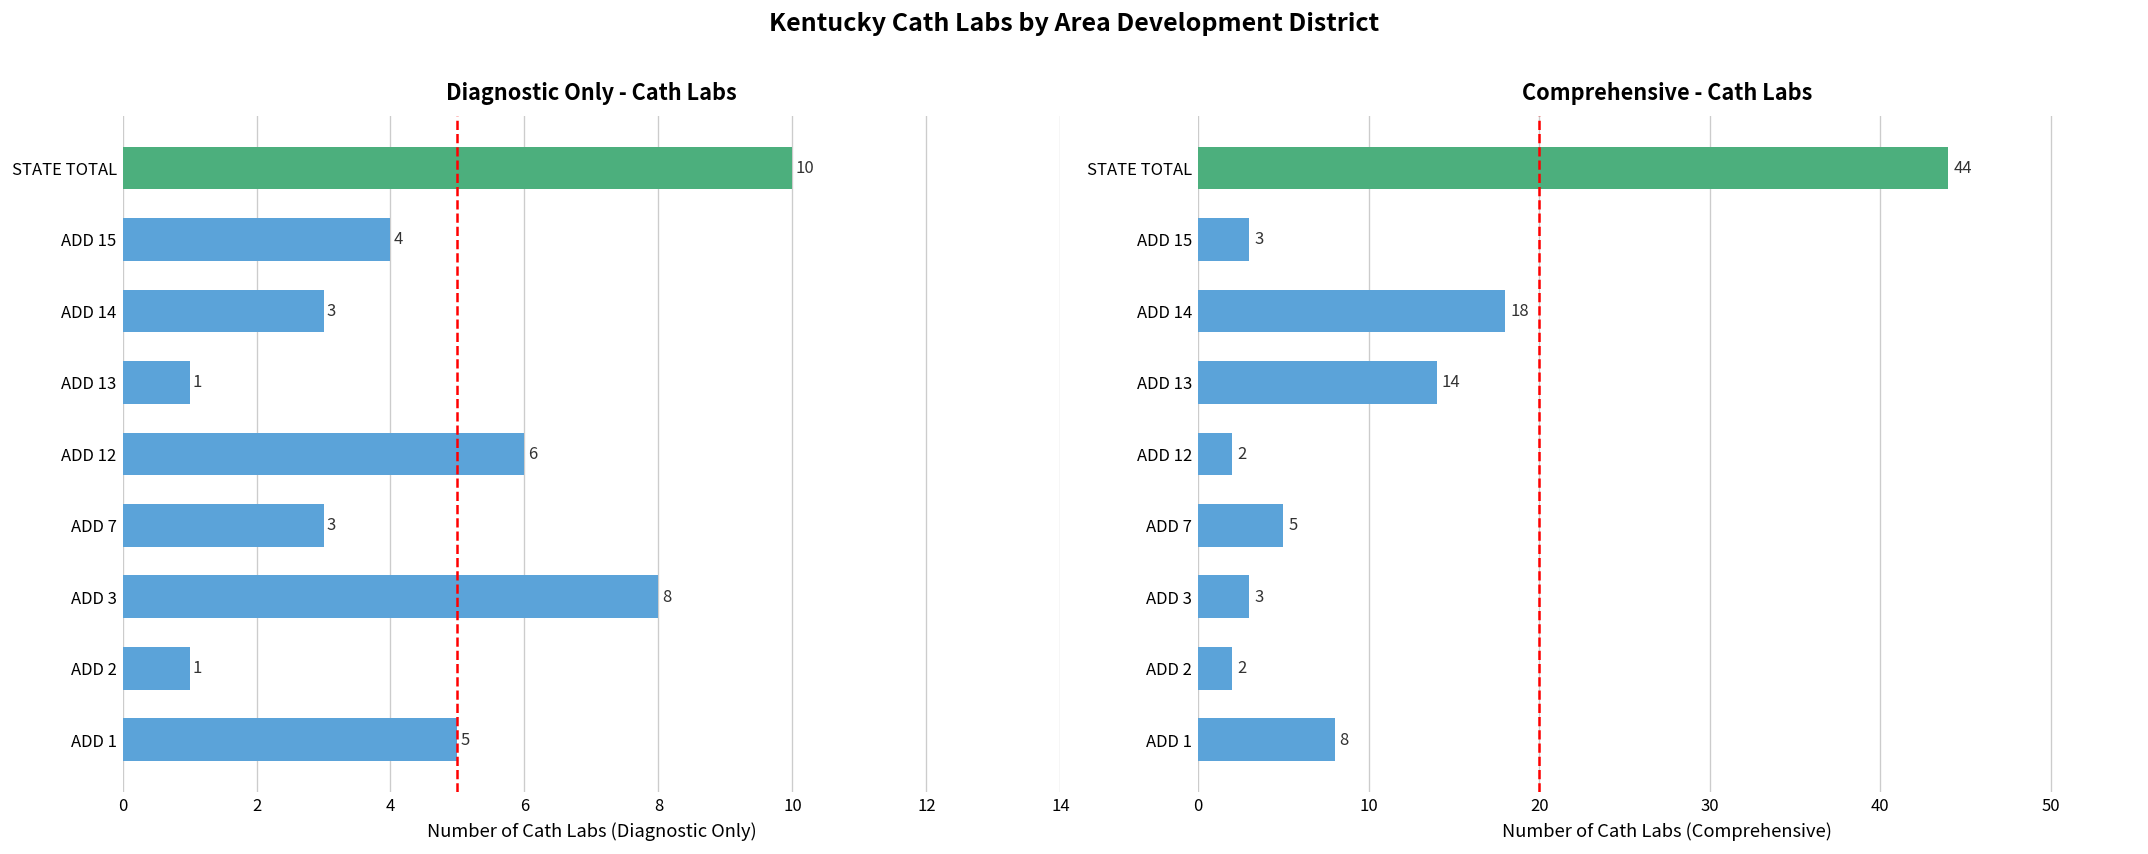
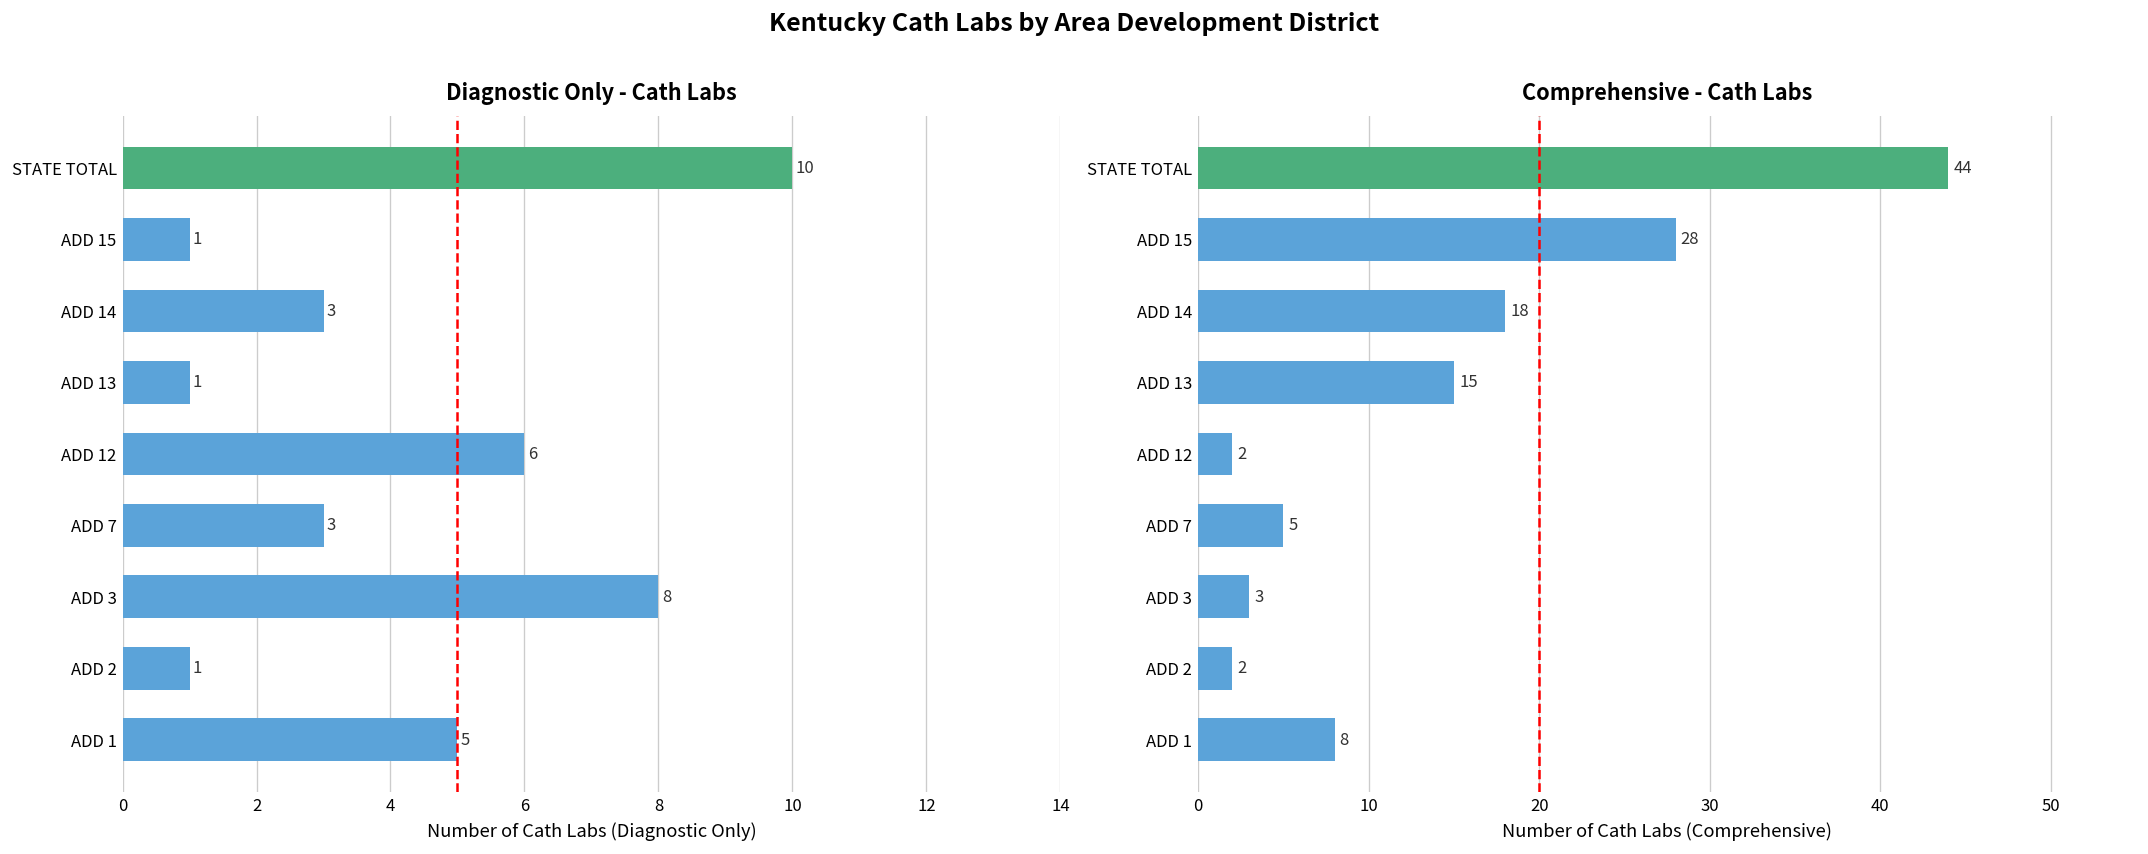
Diagnostic Only - Cath Labs, ADD 15: 4 -> 1
Comprehensive - Cath Labs, ADD 15: 3 -> 28
Comprehensive - Cath Labs, ADD 13: 14 -> 15
